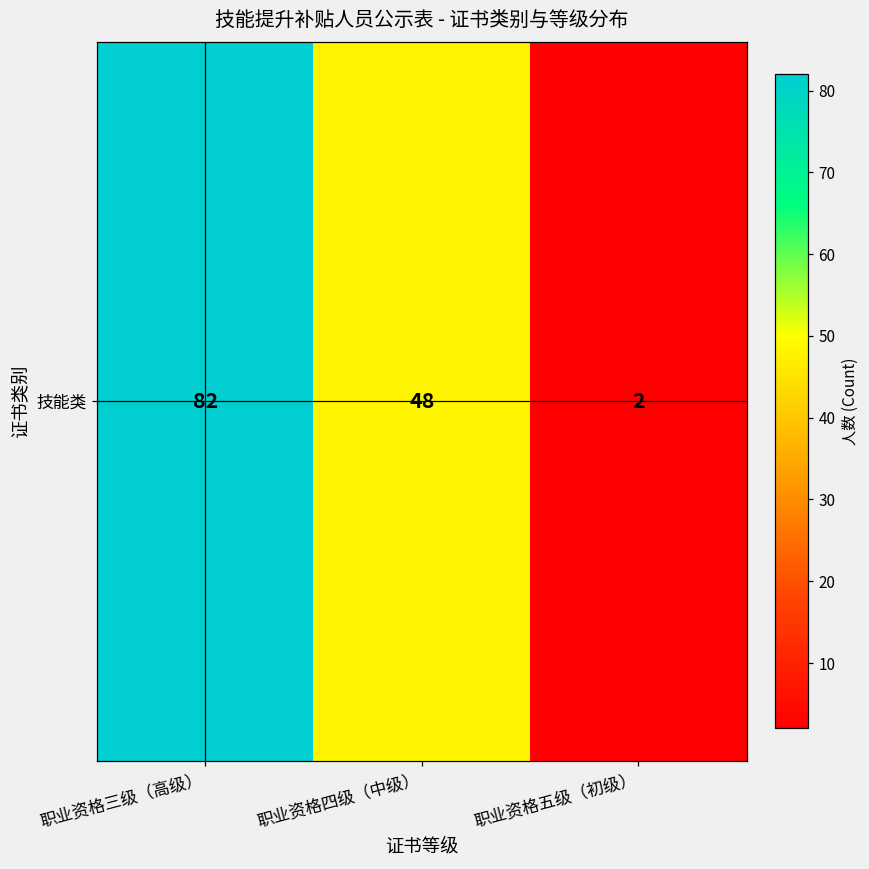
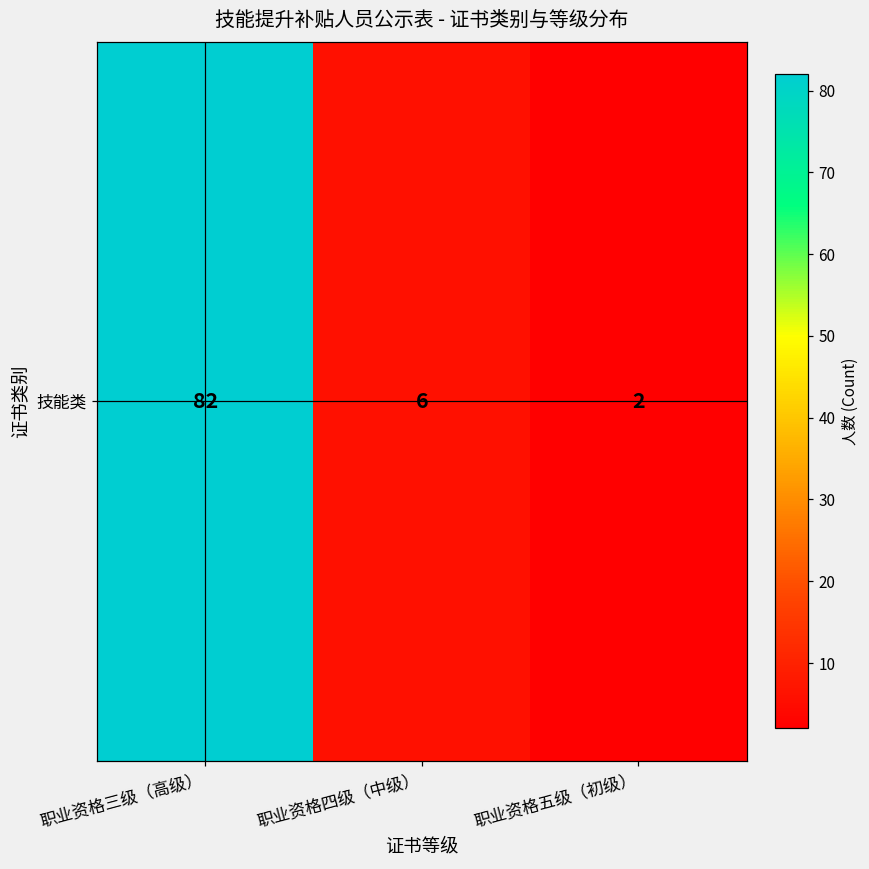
技能类, 职业资格四级（中级）: 48 -> 6
